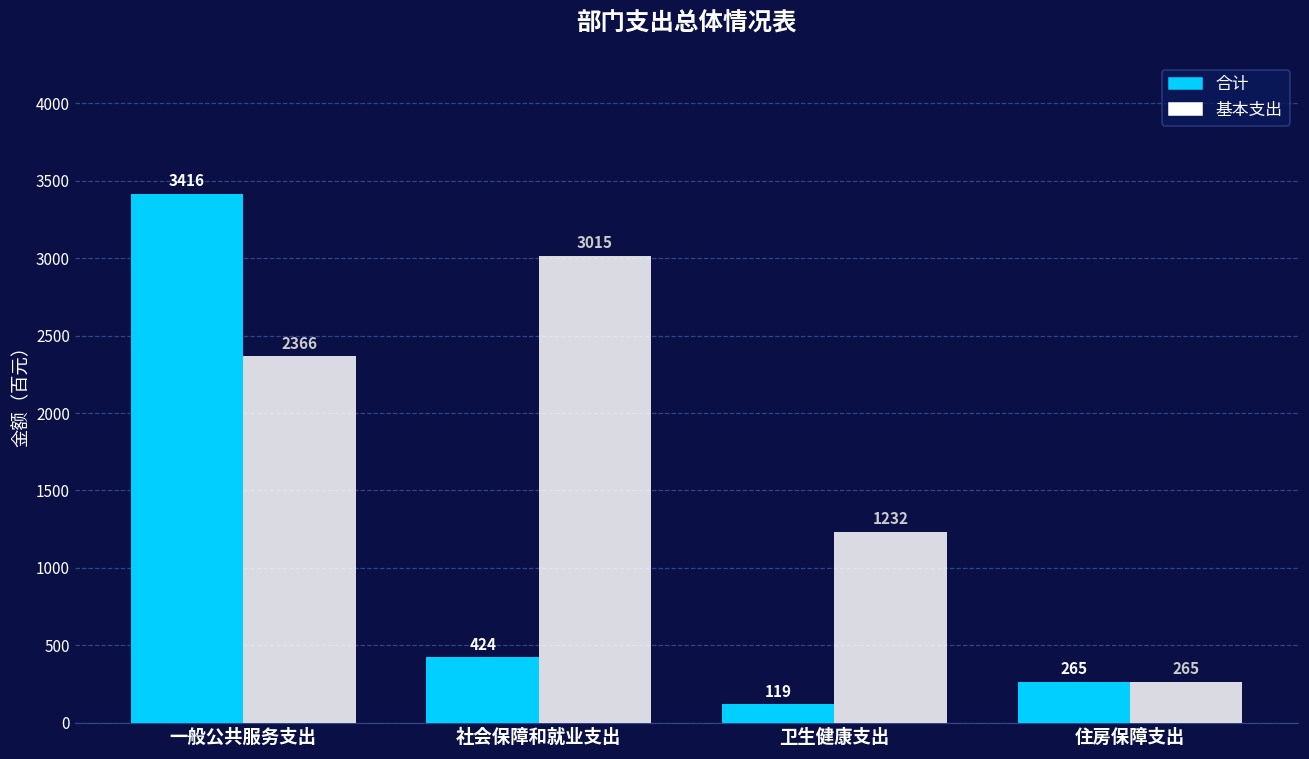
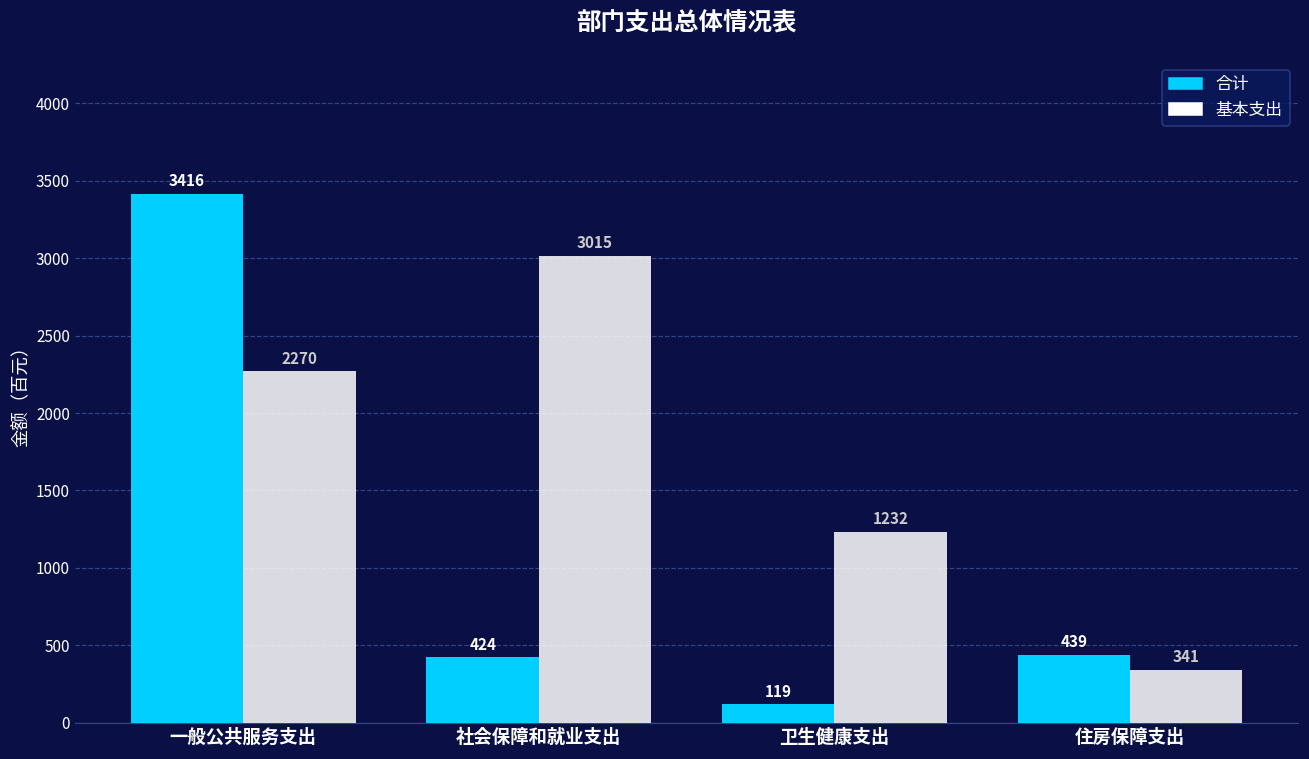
基本支出, 一般公共服务支出: 2366 -> 2270
合计, 住房保障支出: 265 -> 439
基本支出, 住房保障支出: 265 -> 341
